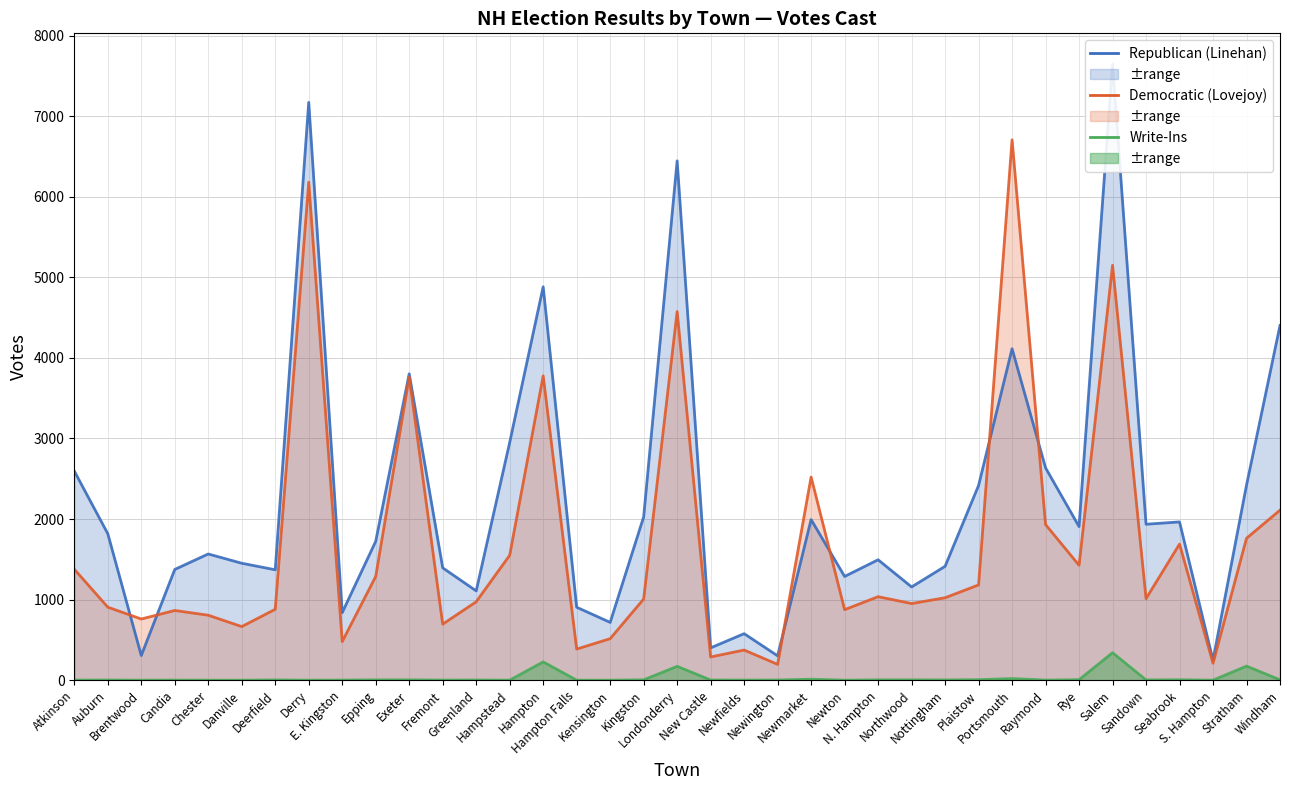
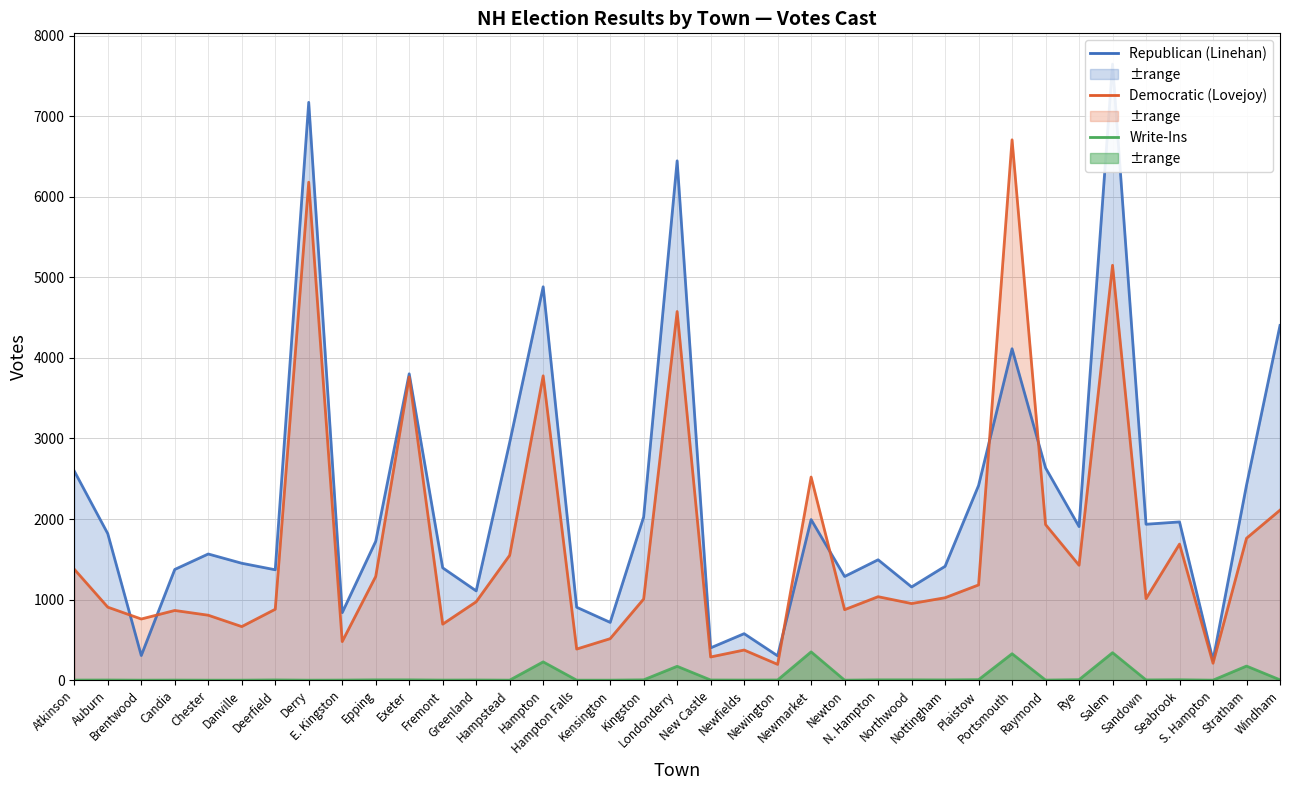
Write-Ins, Newmarket: 0 -> 400
Write-Ins, Portsmouth: 0 -> 300
